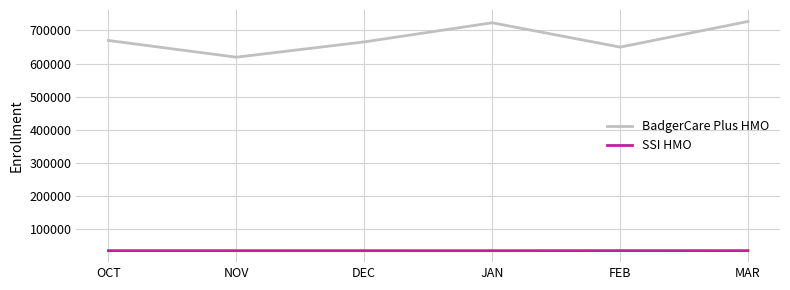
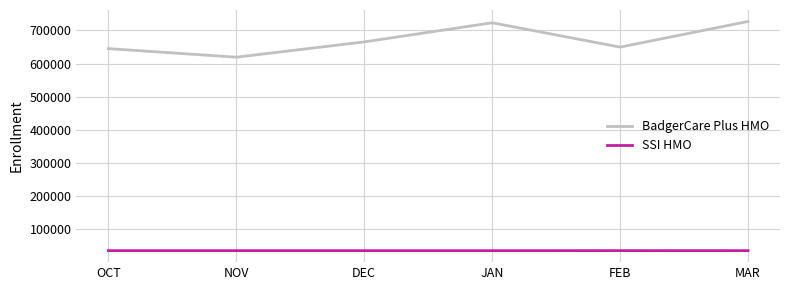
BadgerCare Plus HMO, OCT: 670000 -> 640000
